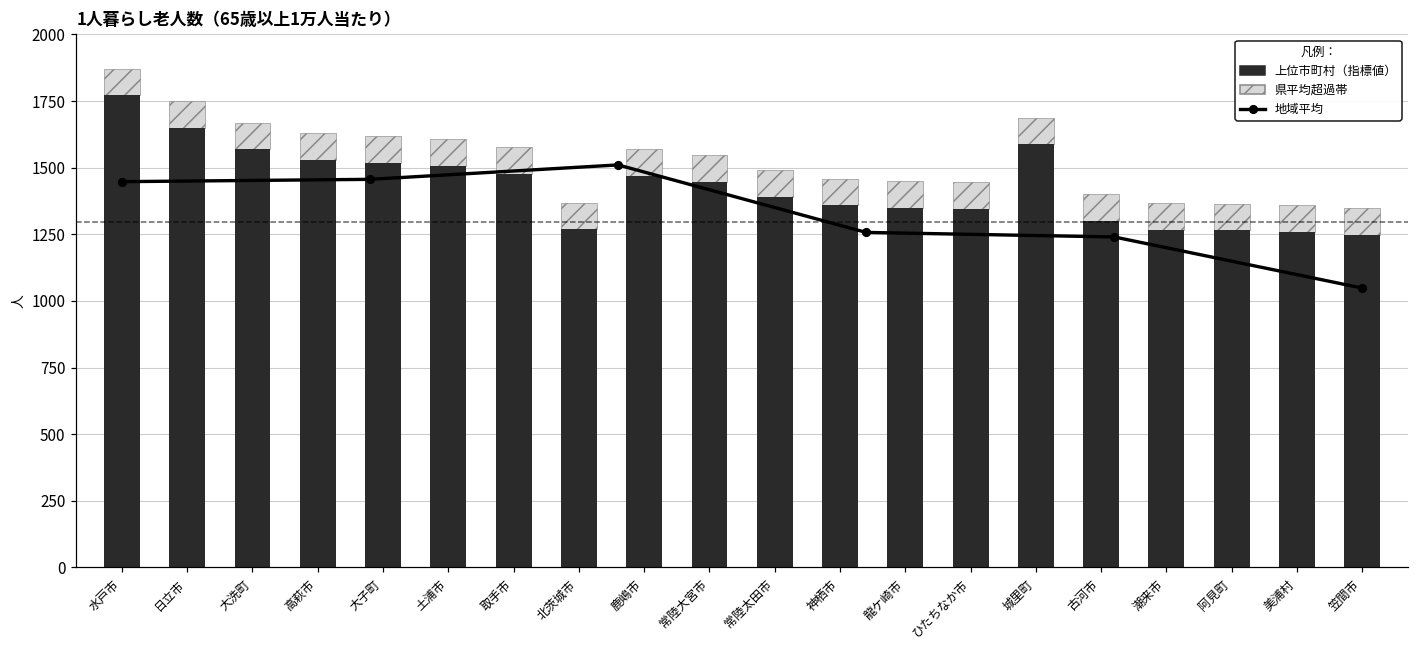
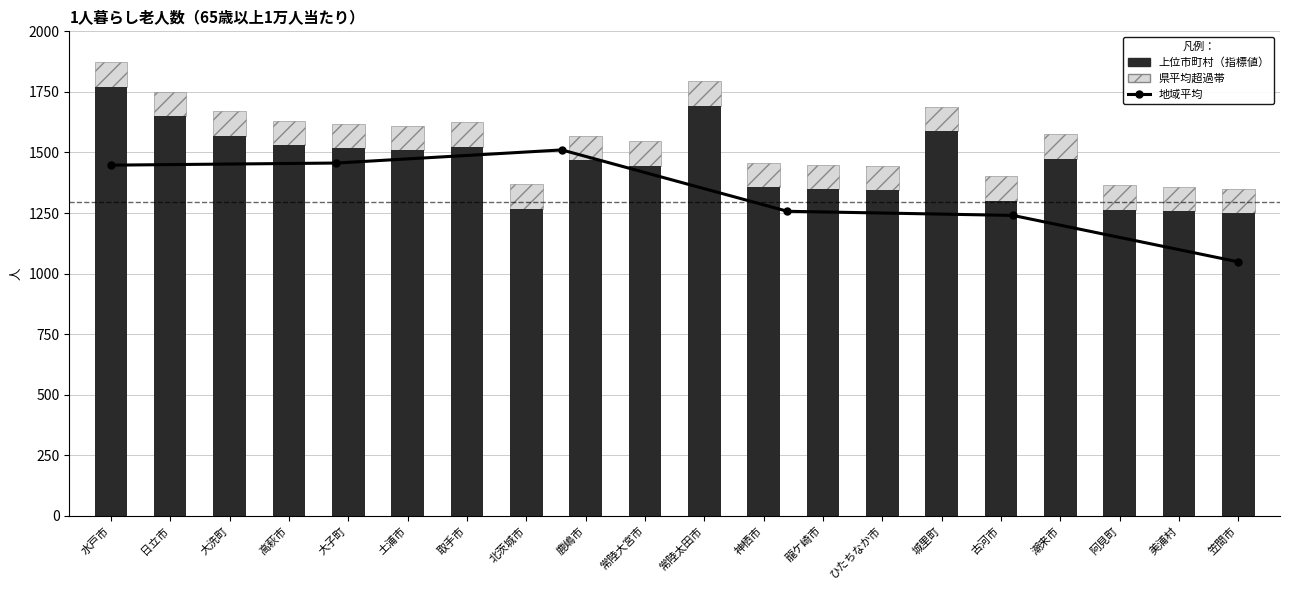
上位市町村（指標値）, 取手市: 1480 -> 1520
上位市町村（指標値）, 常陸太田市: 1390 -> 1690
上位市町村（指標値）, 潮来市: 1270 -> 1470
